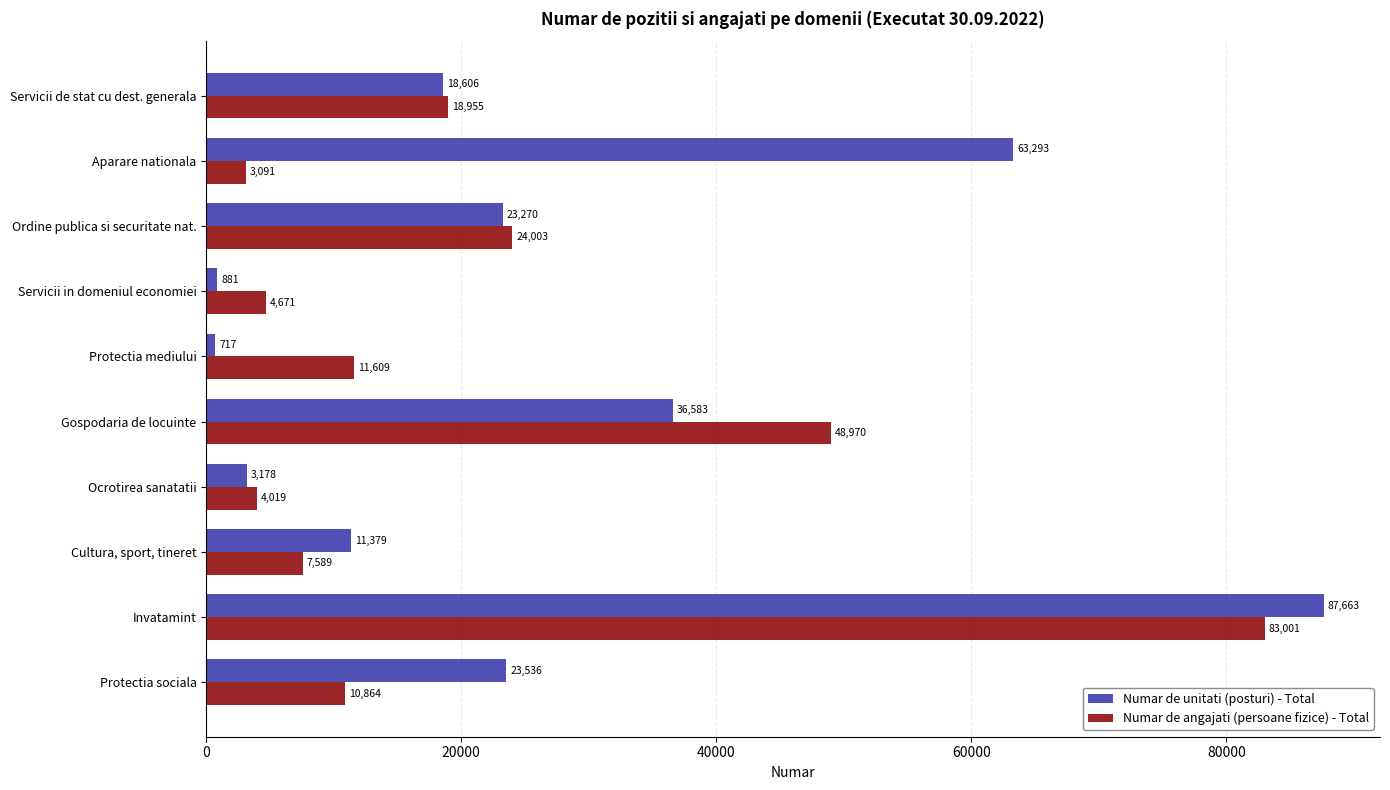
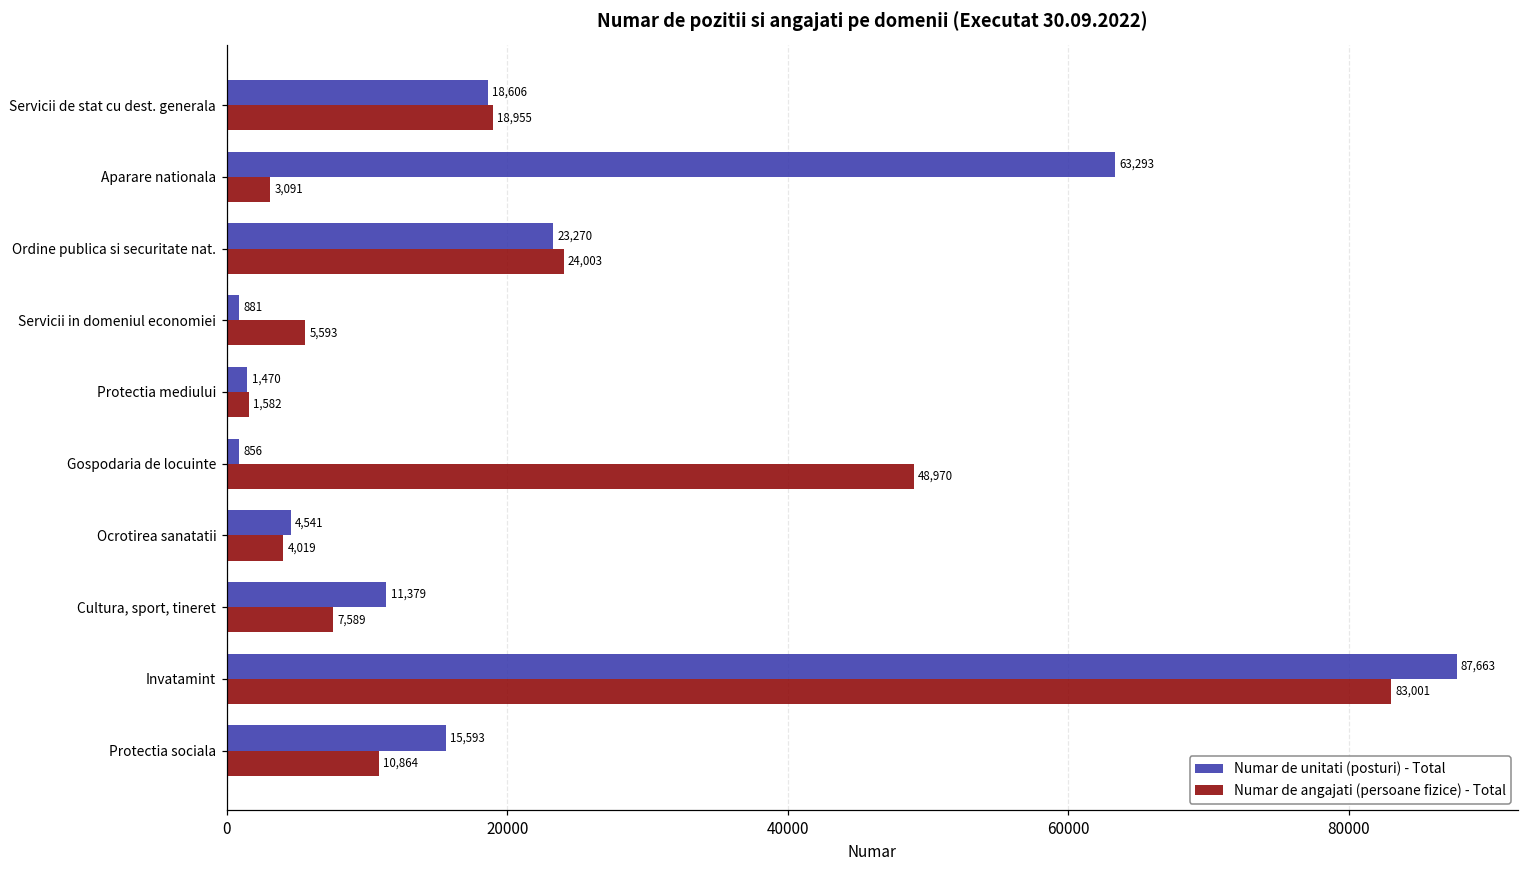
Numar de angajati (persoane fizice) - Total, Servicii in domeniul economiei: 4,671 -> 5,593
Numar de unitati (posturi) - Total, Protectia mediului: 717 -> 1,470
Numar de angajati (persoane fizice) - Total, Protectia mediului: 11,609 -> 1,582
Numar de unitati (posturi) - Total, Gospodaria de locuinte: 36,583 -> 856
Numar de unitati (posturi) - Total, Ocrotirea sanatatii: 3,178 -> 4,541
Numar de unitati (posturi) - Total, Protectia sociala: 23,536 -> 15,593
